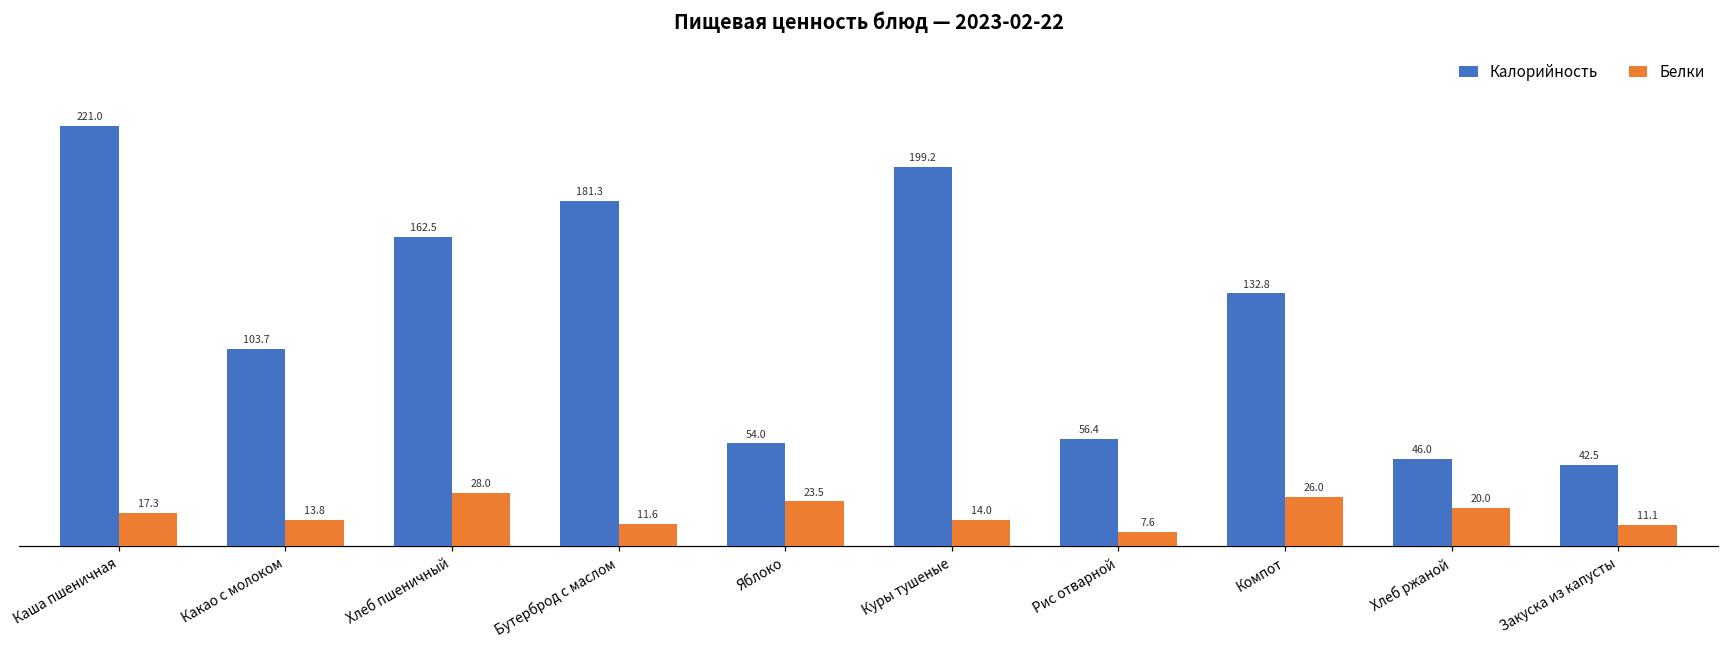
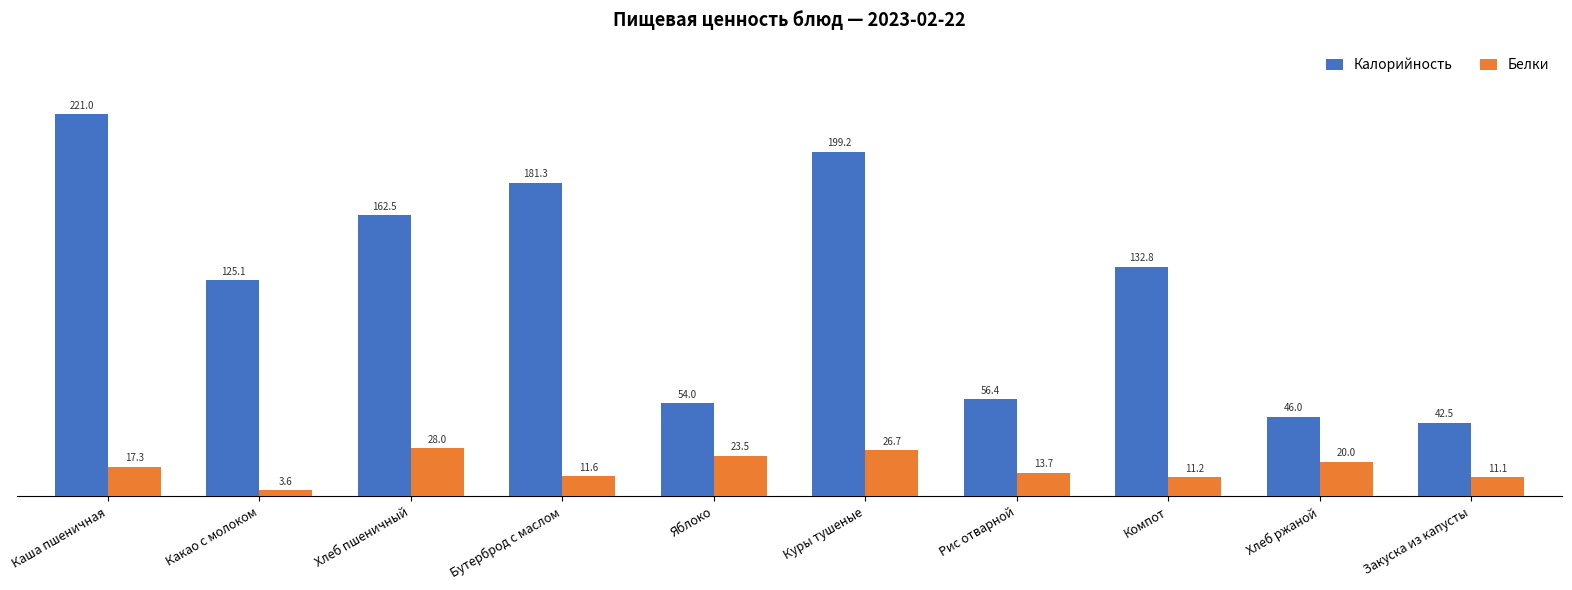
Калорийность, Какао с молоком: 103.7 -> 125.1
Белки, Какао с молоком: 13.8 -> 3.6
Белки, Куры тушеные: 14.0 -> 26.7
Белки, Рис отварной: 7.6 -> 13.7
Белки, Компот: 26.0 -> 11.2
